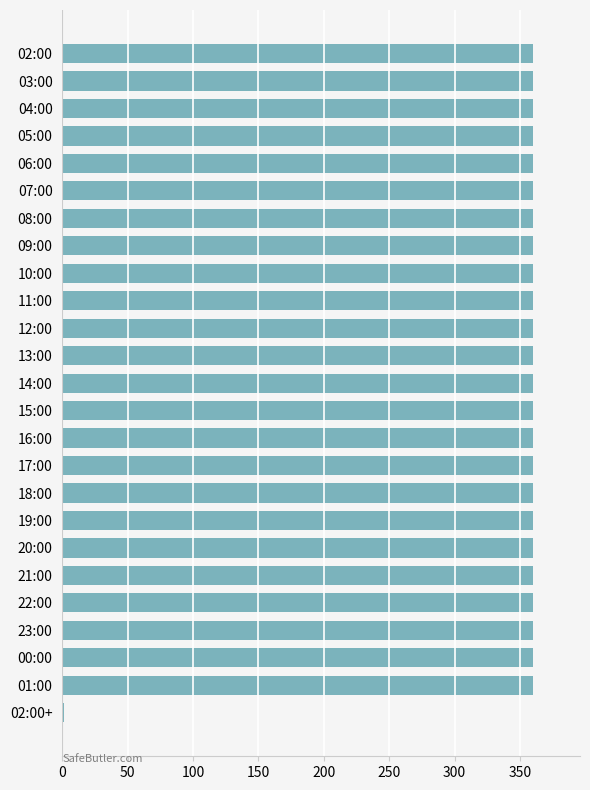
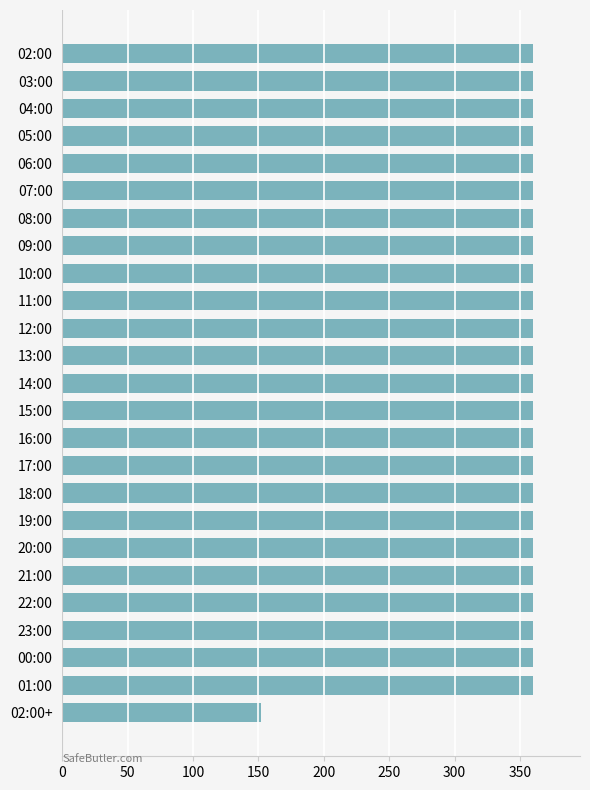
02:00+: 1 -> 152
